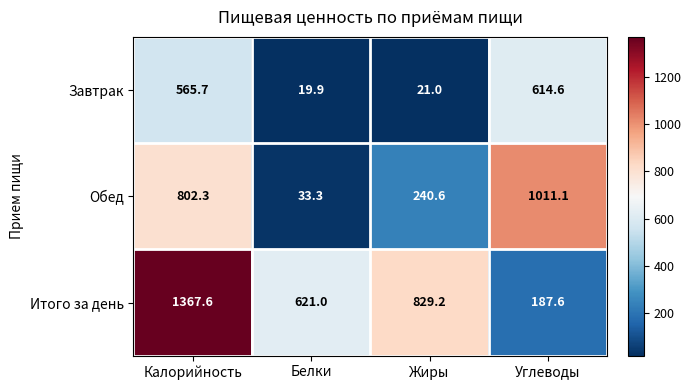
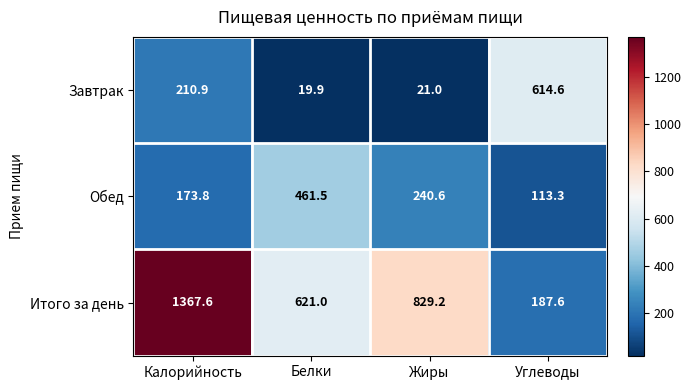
Завтрак, Калорийность: 565.7 -> 210.9
Обед, Калорийность: 802.3 -> 173.8
Обед, Белки: 33.3 -> 461.5
Обед, Углеводы: 1011.1 -> 113.3
